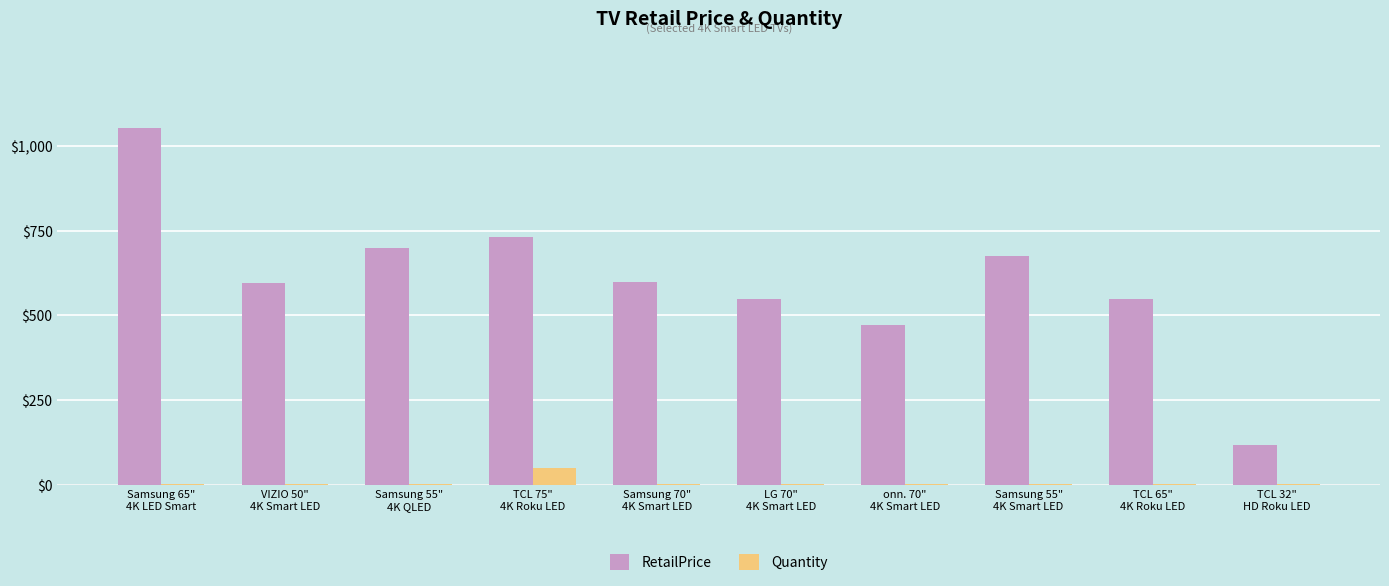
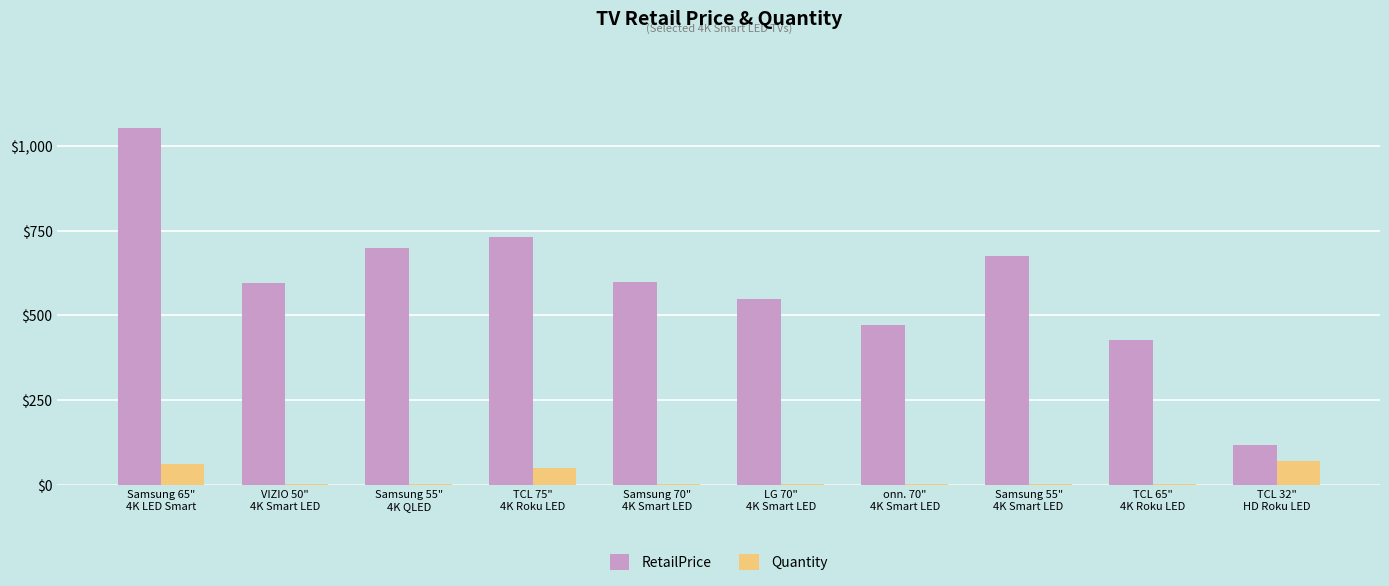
Quantity, Samsung 65" 4K LED Smart: $0 -> $60
RetailPrice, TCL 65" 4K Roku LED: $550 -> $430
Quantity, TCL 32" HD Roku LED: $0 -> $70
